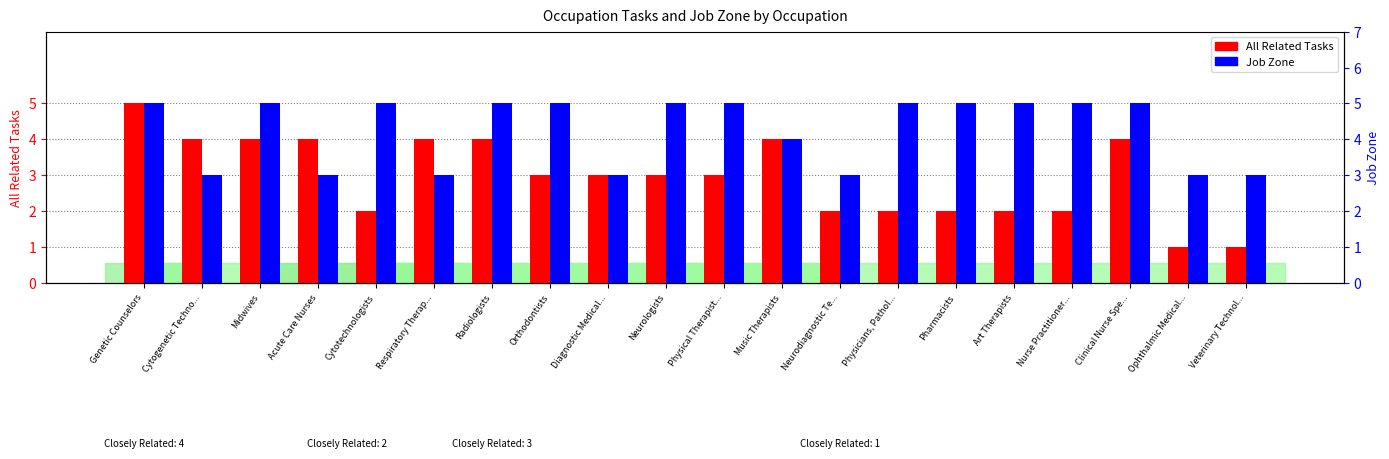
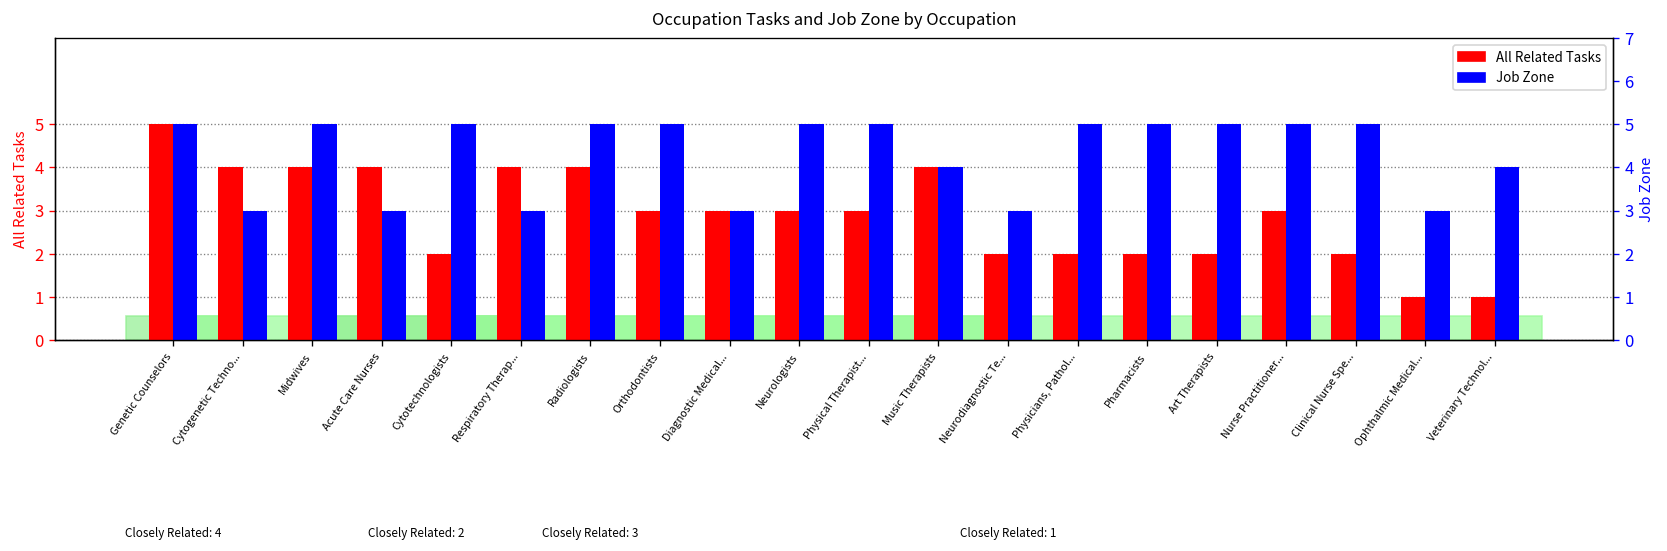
All Related Tasks, Nurse Practitioner...: 2 -> 3
All Related Tasks, Clinical Nurse Spe...: 4 -> 2
Job Zone, Veterinary Technol...: 3 -> 4
